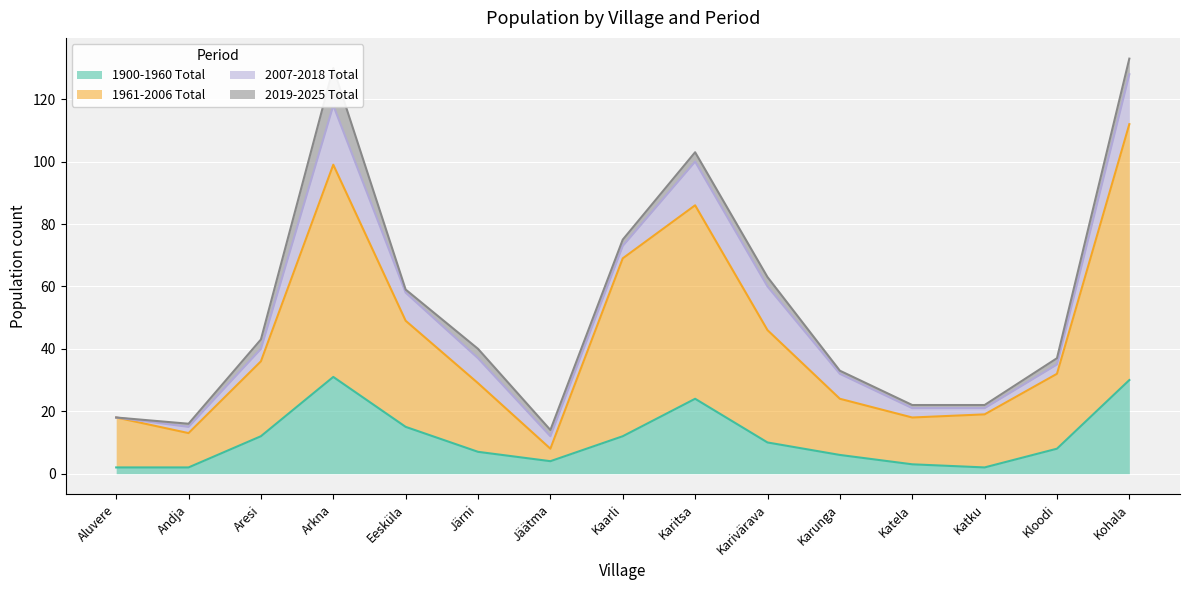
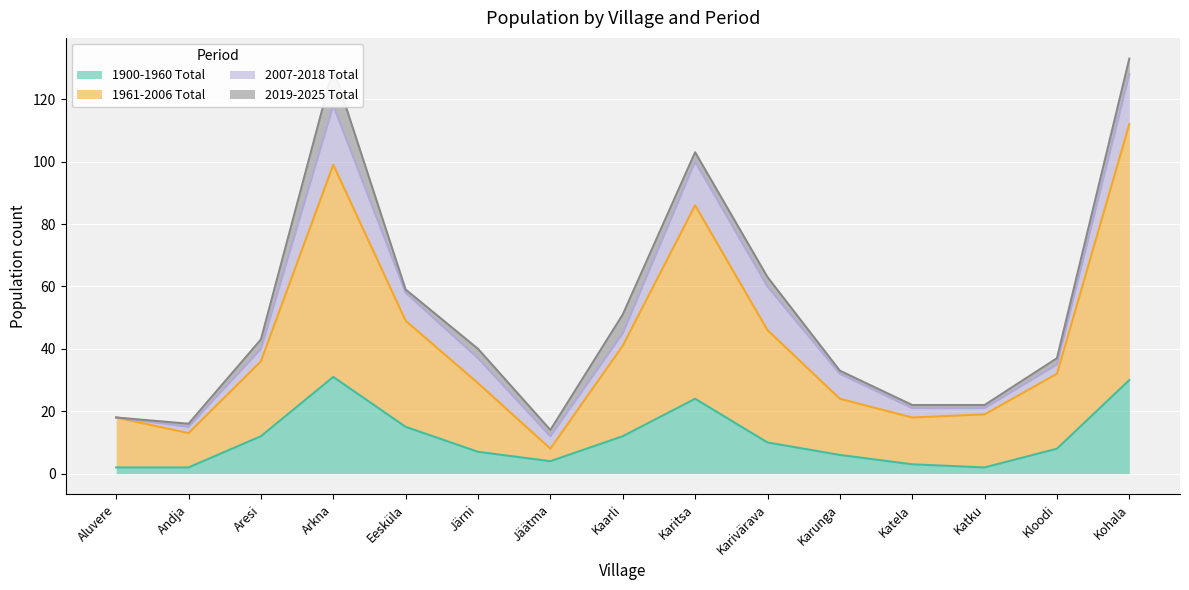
1961-2006 Total, Kaarli: 57 -> 29
2019-2025 Total, Kaarli: 2 -> 6
